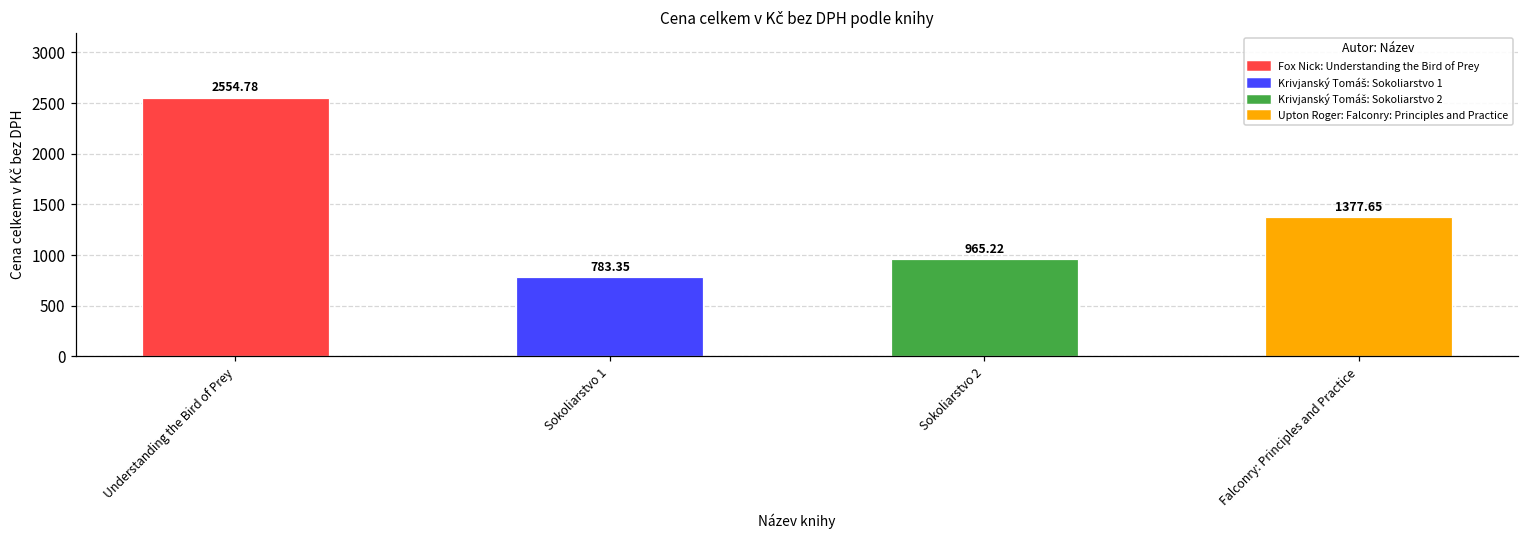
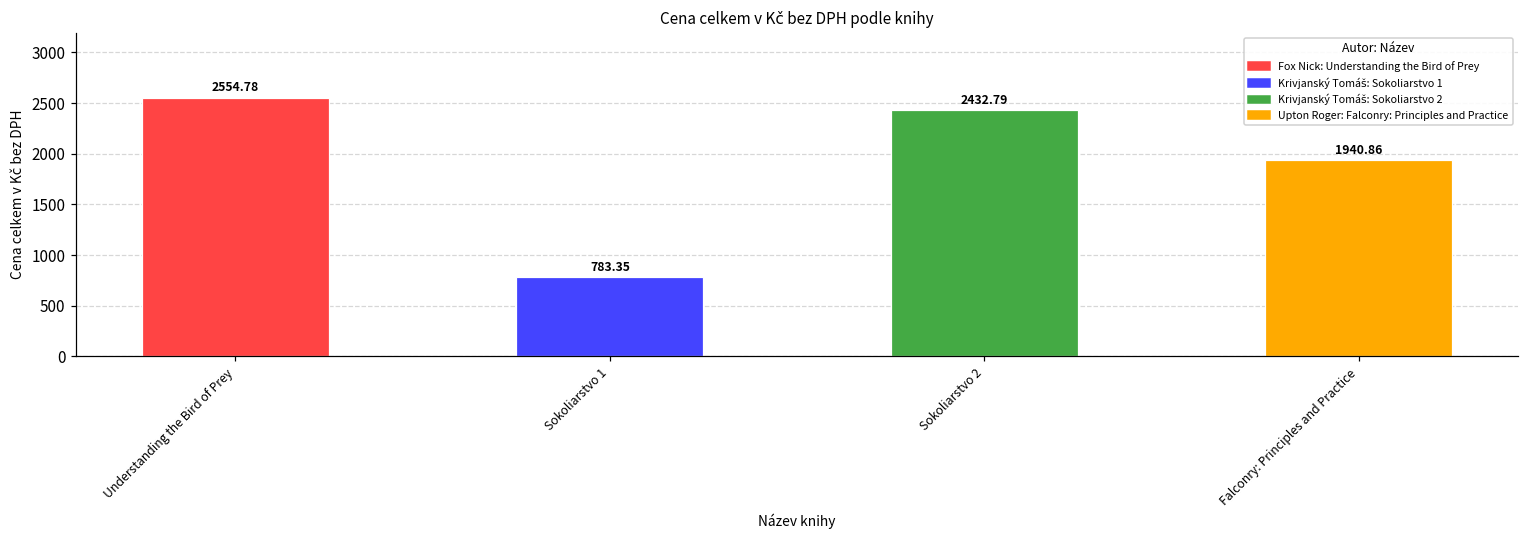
Sokoliarstvo 2: 965.22 -> 2432.79
Falconry: Principles and Practice: 1377.65 -> 1940.86
